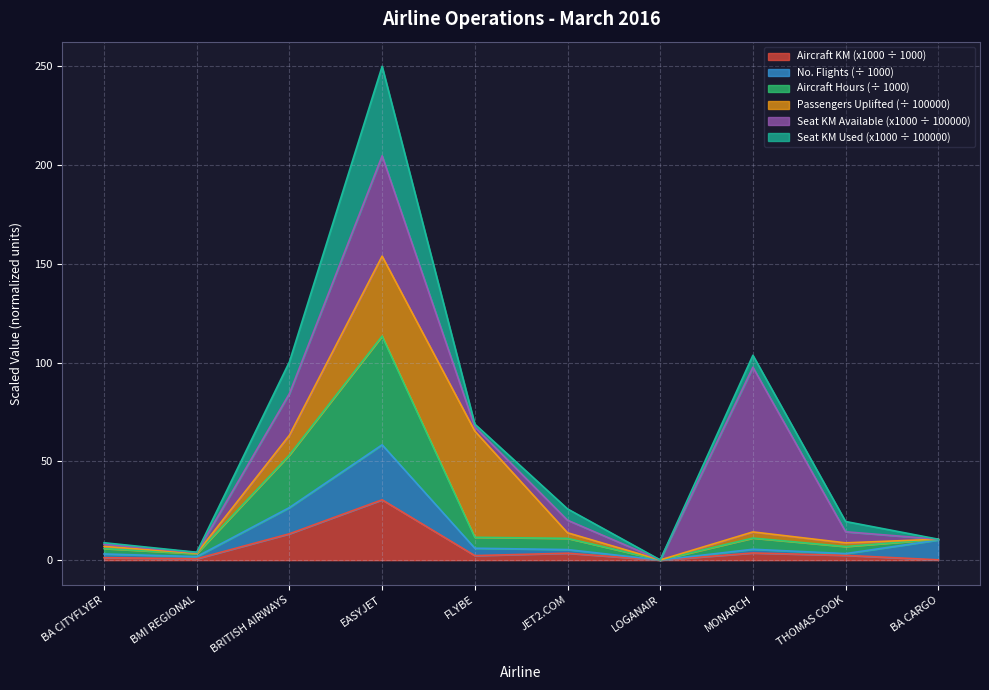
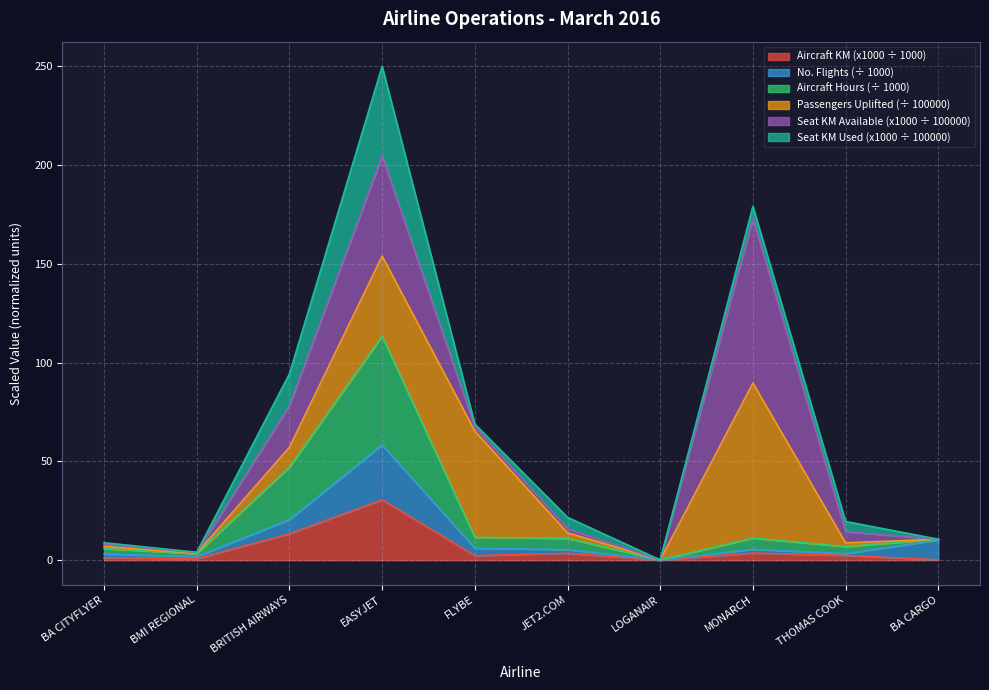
No. Flights (÷ 1000), BRITISH AIRWAYS: 13 -> 7
Seat KM Available (x1000 ÷ 100000), JET2.COM: 6 -> 2
Passengers Uplifted (÷ 100000), MONARCH: 3 -> 78
